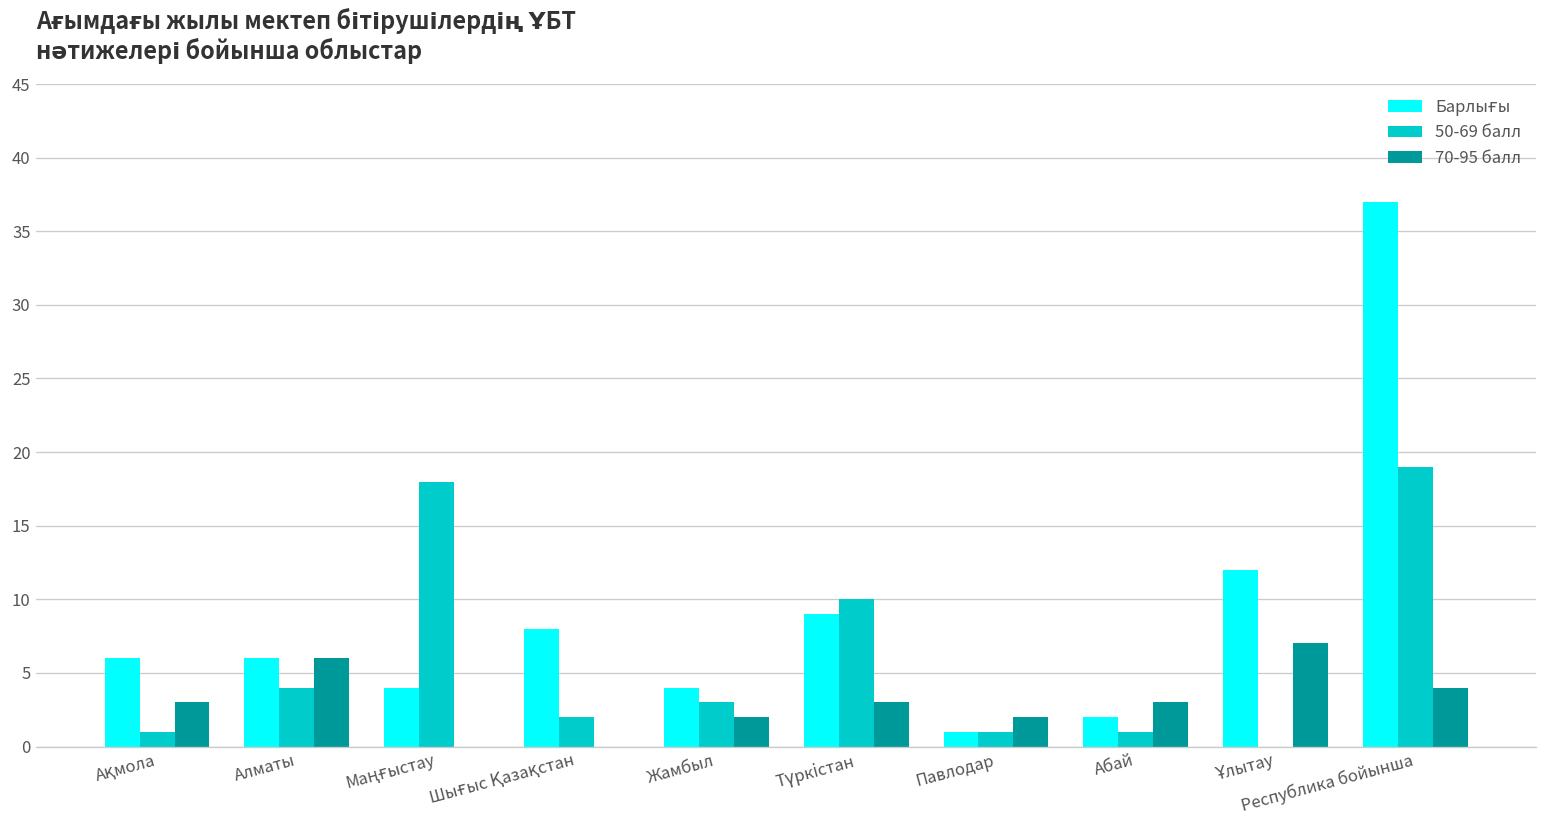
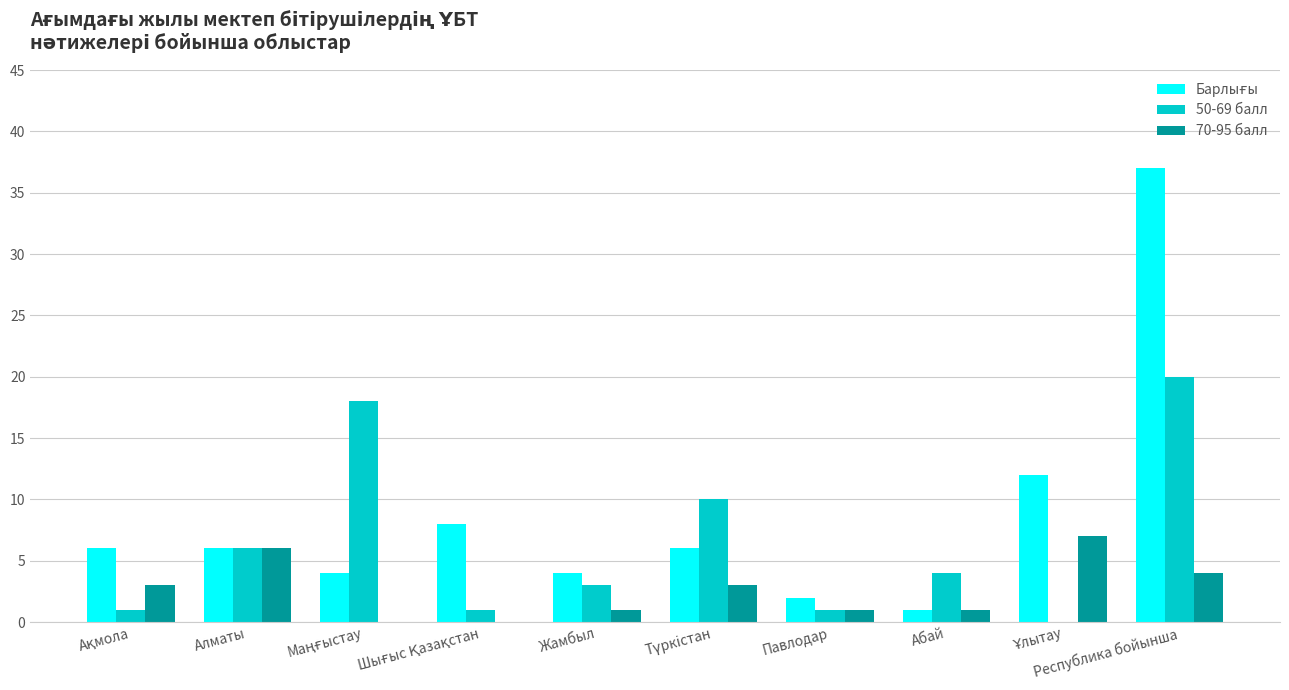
50-69 балл, Алматы: 4 -> 6
50-69 балл, Шығыс Қазақстан: 2 -> 1
70-95 балл, Жамбыл: 2 -> 1
Барлығы, Түркістан: 9 -> 6
Барлығы, Павлодар: 1 -> 2
70-95 балл, Павлодар: 2 -> 1
Барлығы, Абай: 2 -> 1
50-69 балл, Абай: 1 -> 4
70-95 балл, Абай: 3 -> 1
50-69 балл, Республика бойынша: 19 -> 20
